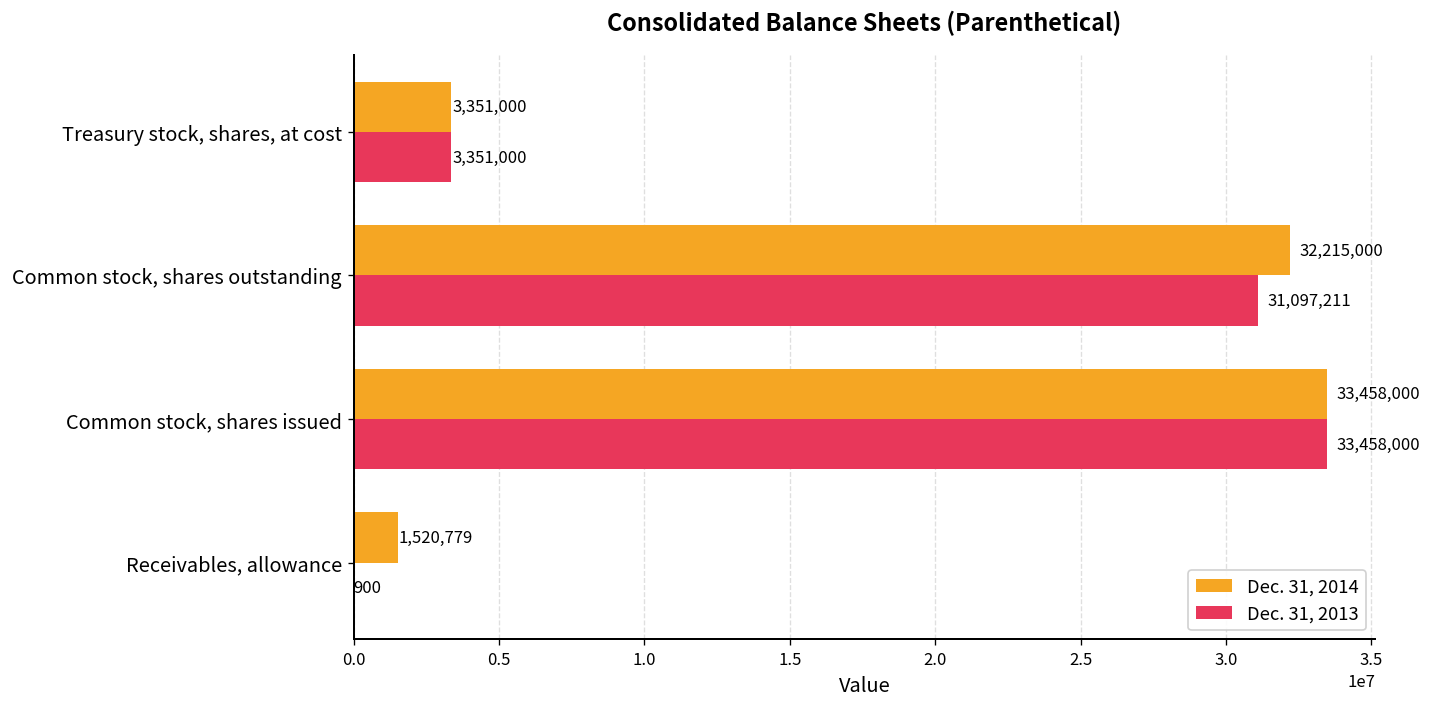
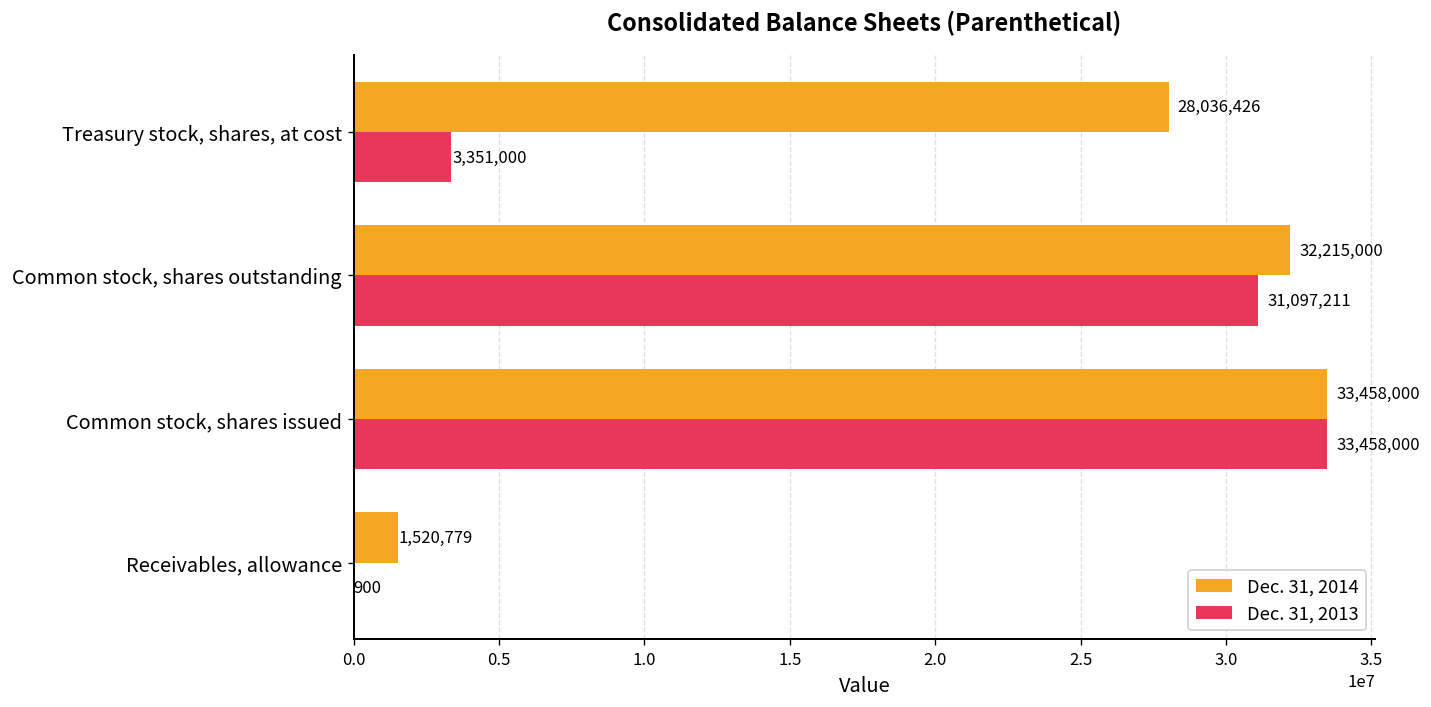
Dec. 31, 2014, Treasury stock, shares, at cost: 3,351,000 -> 28,036,426
